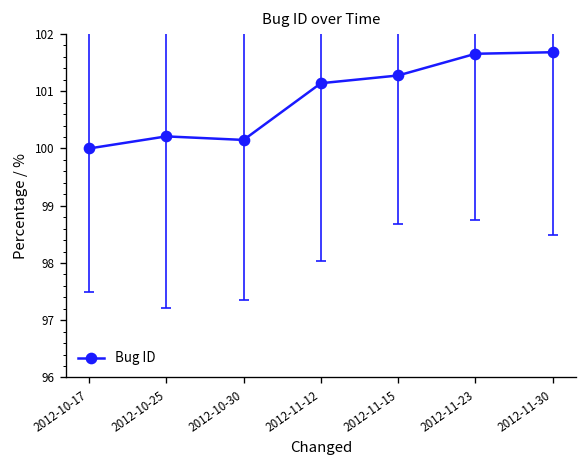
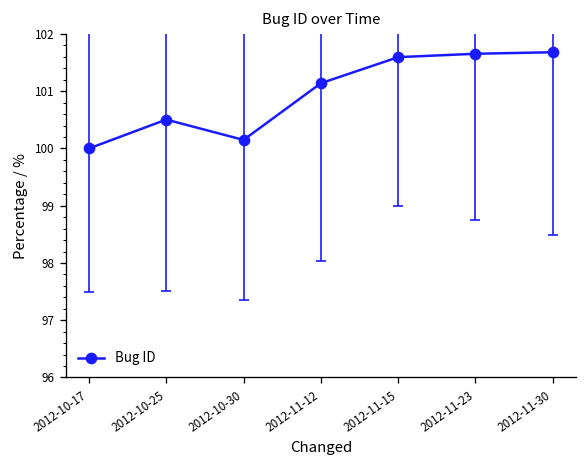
Bug ID, 2012-10-25: 100.2 -> 100.5
Bug ID, 2012-11-15: 101.3 -> 101.6
